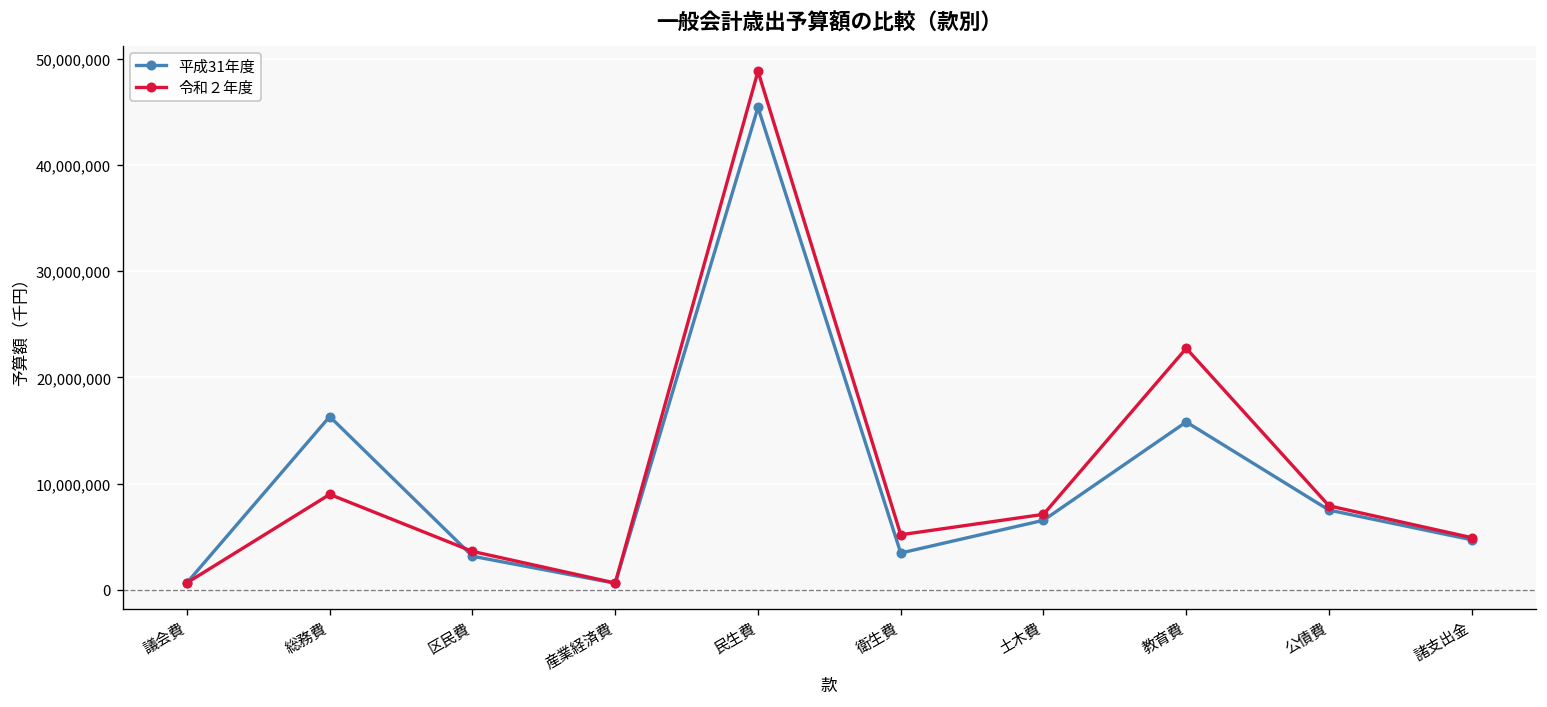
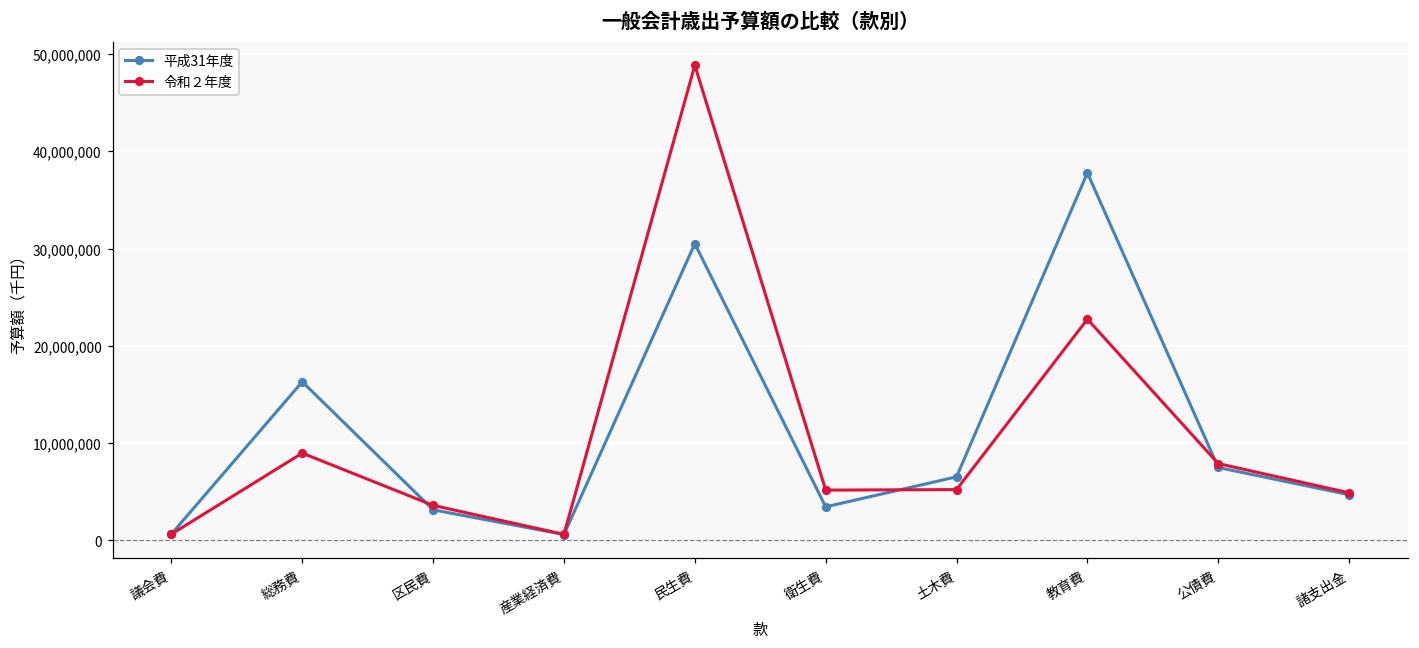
平成31年度, 民生費: 45,000,000 -> 30,000,000
令和２年度, 土木費: 7,000,000 -> 5,000,000
平成31年度, 教育費: 16,000,000 -> 38,000,000
